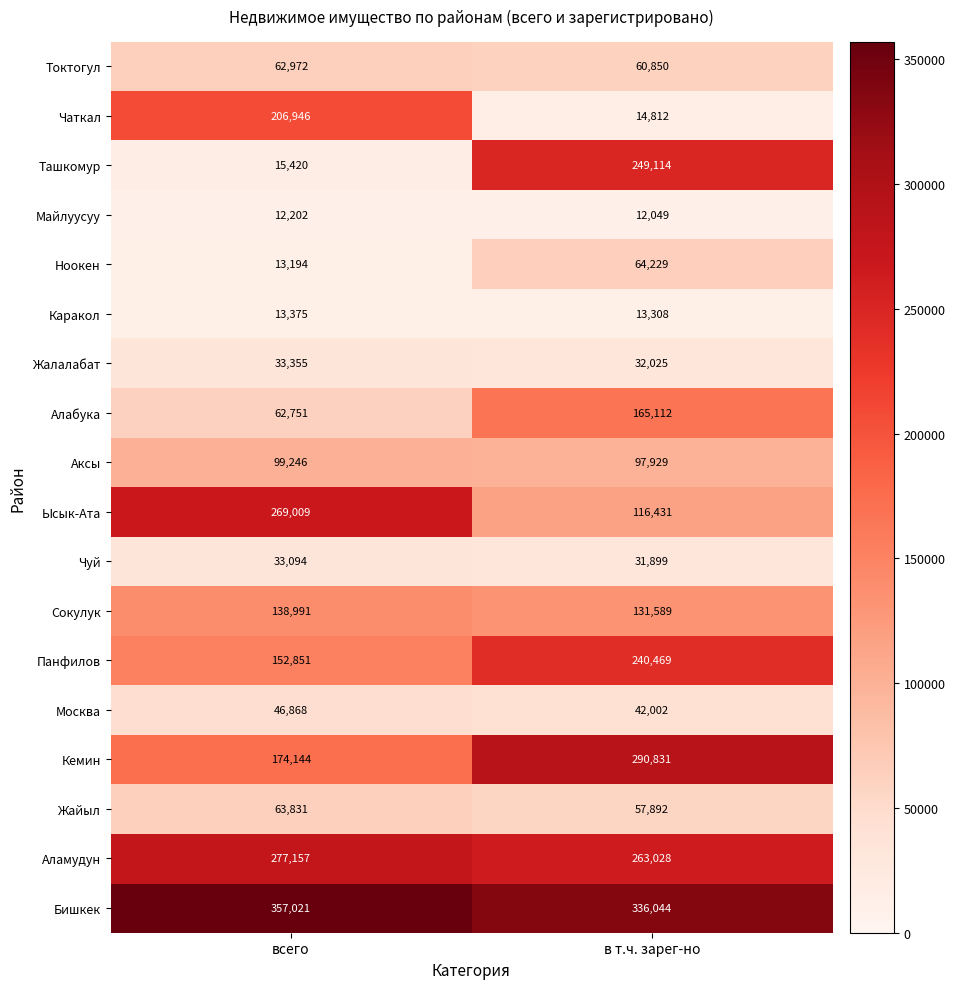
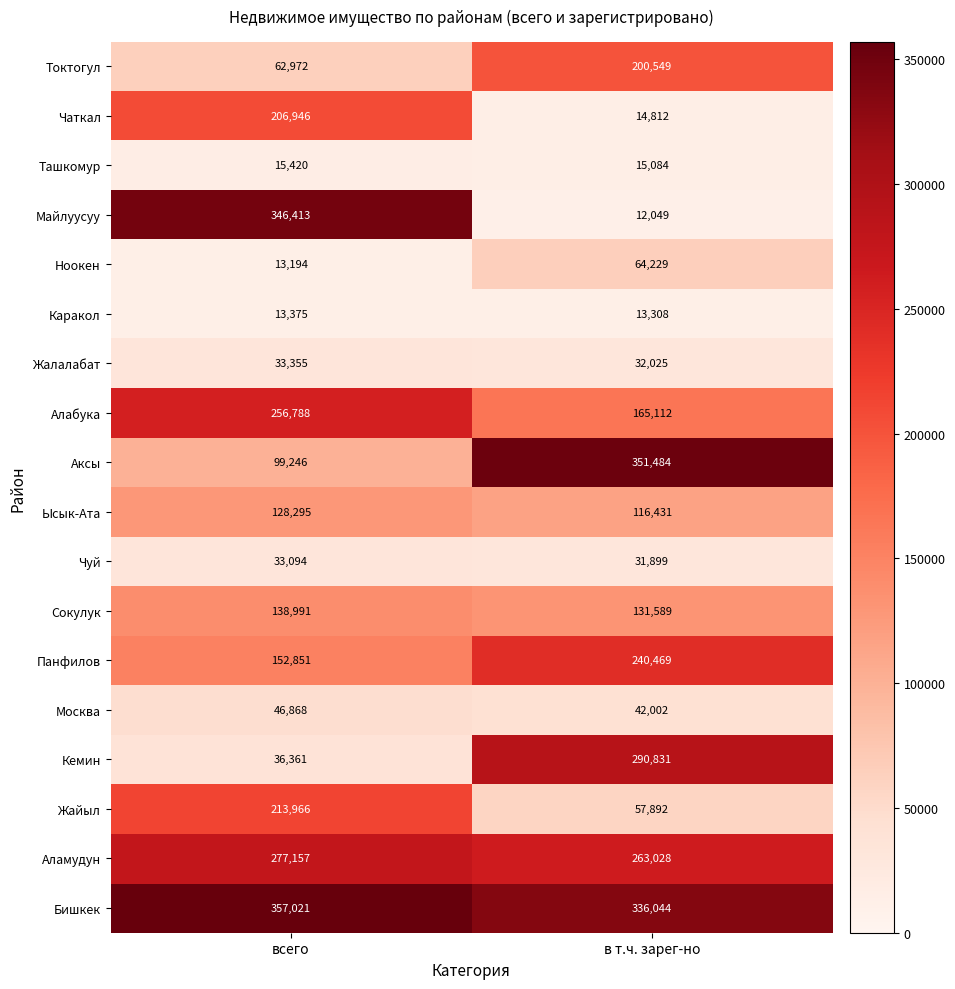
Токтогул, в т.ч. зарег-но: 60,850 -> 200,549
Ташкомур, в т.ч. зарег-но: 249,114 -> 15,084
Майлуусуу, всего: 12,202 -> 346,413
Алабука, всего: 62,751 -> 256,788
Аксы, в т.ч. зарег-но: 97,929 -> 351,484
Ысык-Ата, всего: 269,009 -> 128,295
Кемин, всего: 174,144 -> 36,361
Жайыл, всего: 63,831 -> 213,966
